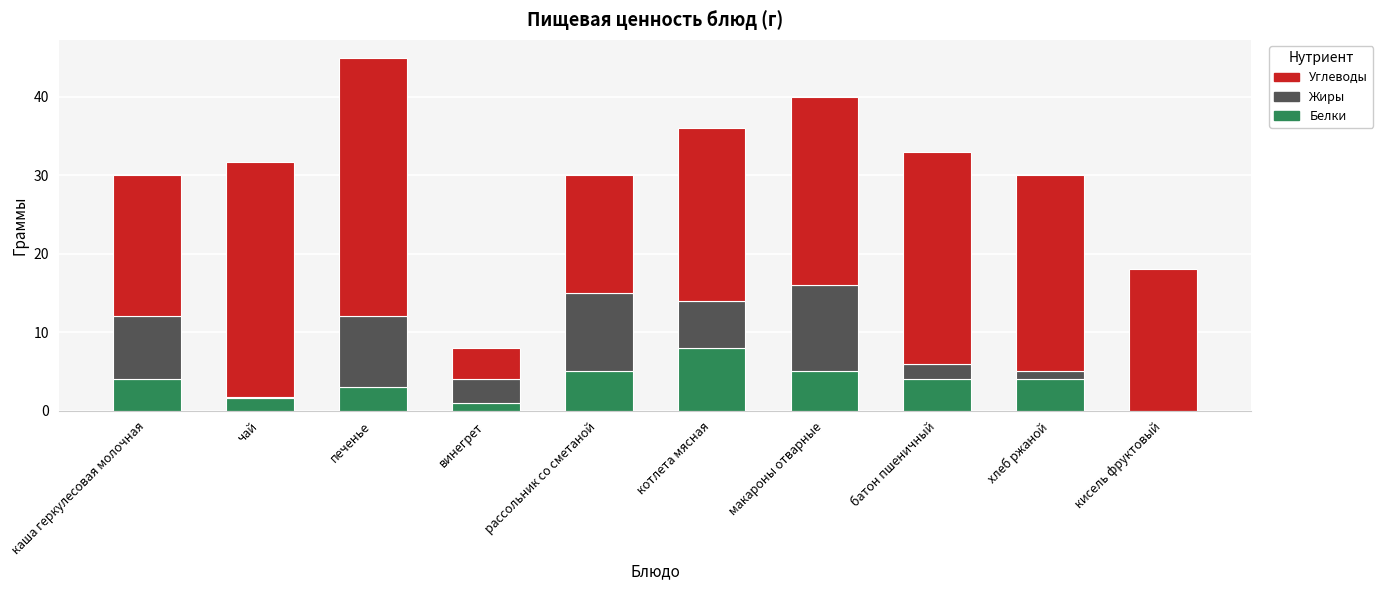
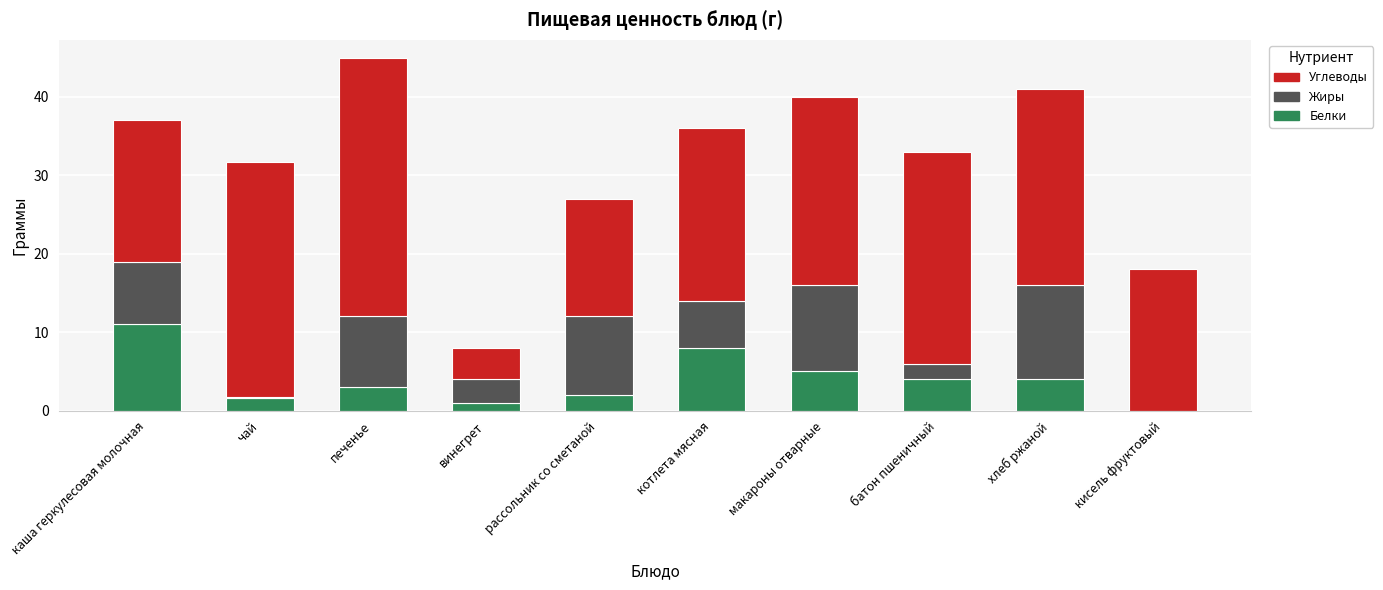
Белки, каша геркулесовая молочная: 4 -> 11
Белки, рассольник со сметаной: 5 -> 2
Жиры, хлеб ржаной: 1 -> 12
